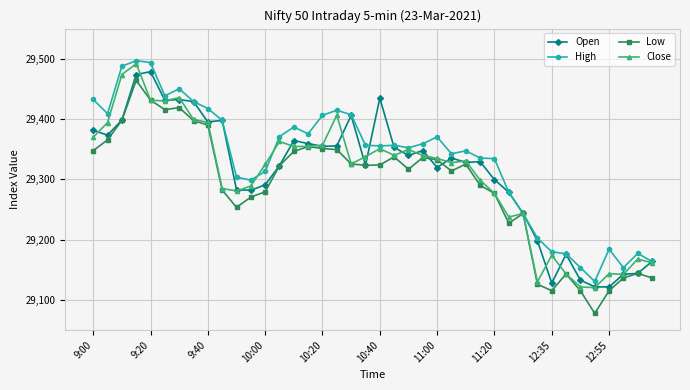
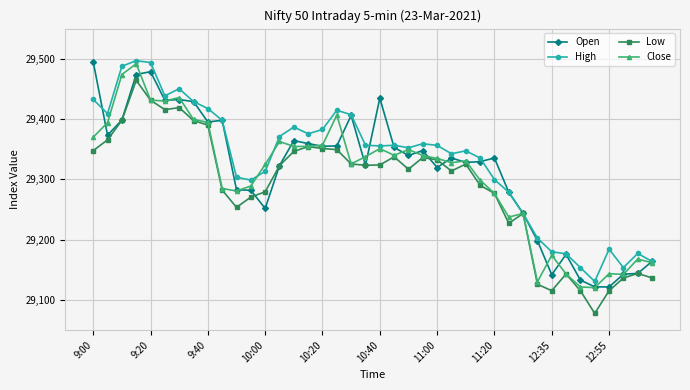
Open, 9:00: 29,380 -> 29,490
Open, 10:00: 29,290 -> 29,250
High, 10:20: 29,410 -> 29,380
High, 11:00: 29,370 -> 29,360
Open, 11:20: 29,300 -> 29,340
High, 11:20: 29,330 -> 29,300
Open, 12:35: 29,130 -> 29,140
